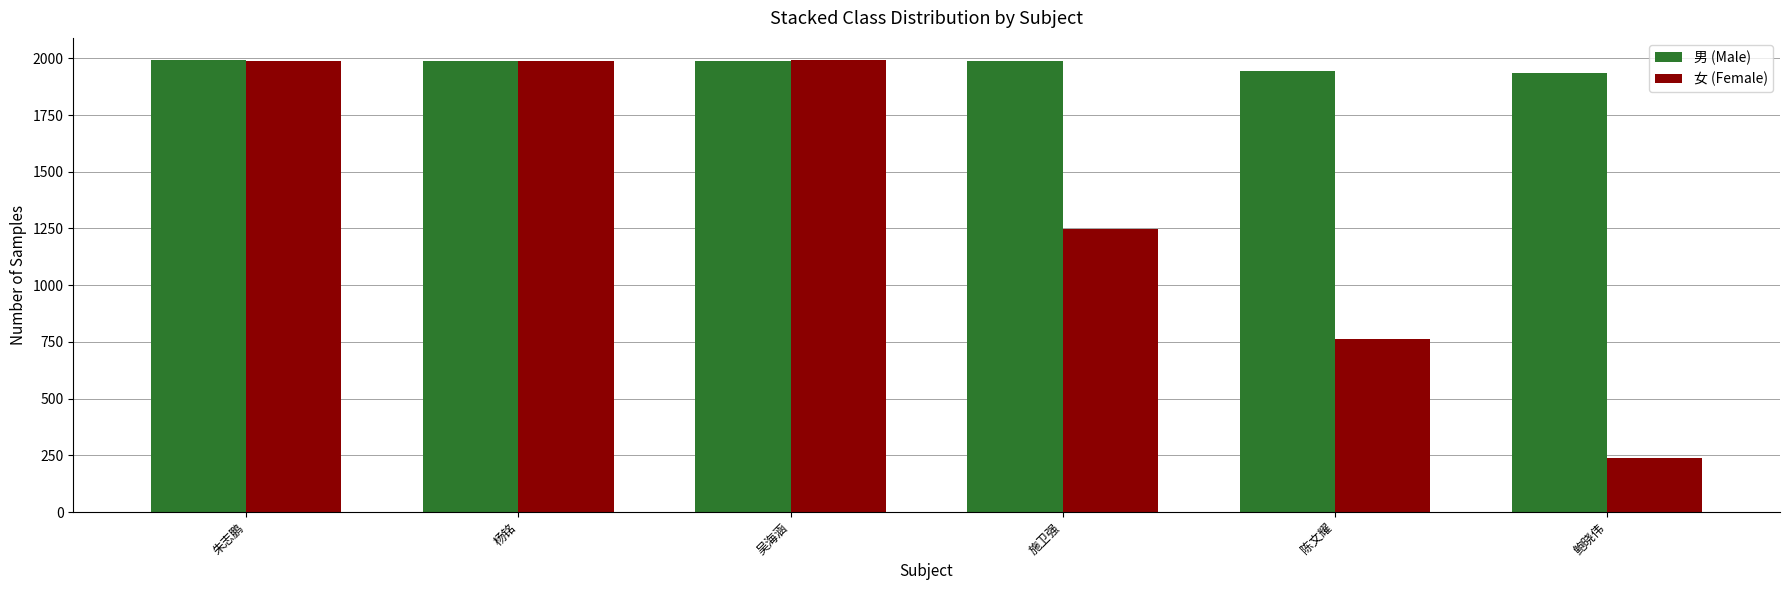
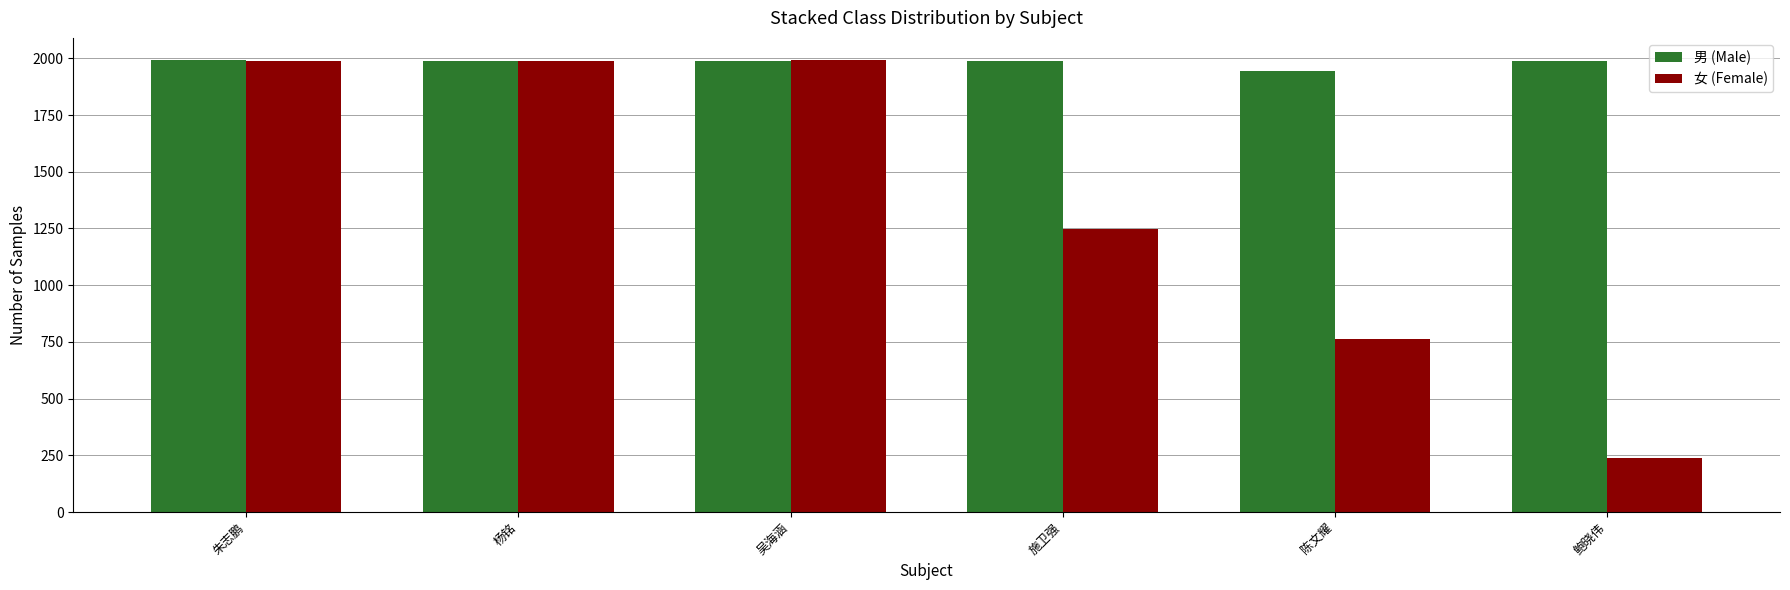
男 (Male), 鲍晓伟: 1940 -> 1990
